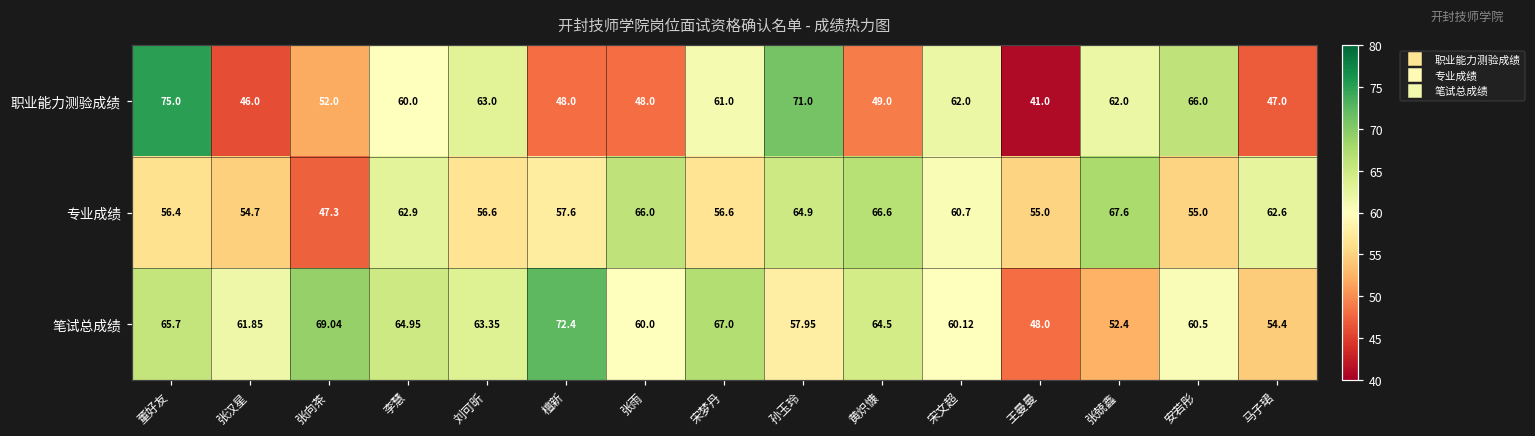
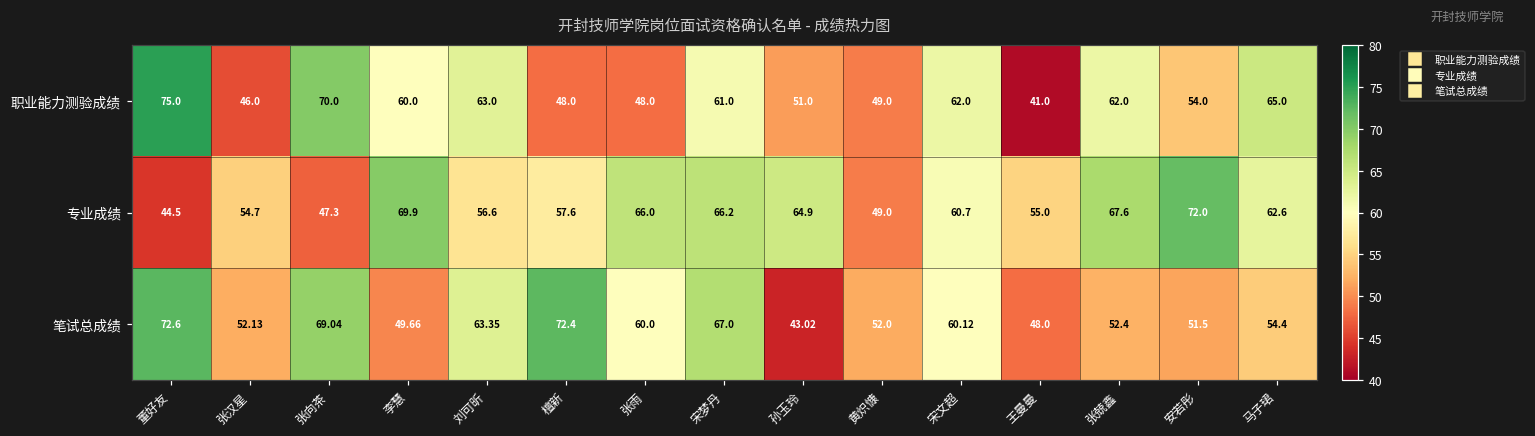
职业能力测验成绩, 张向茶: 52.0 -> 70.0
职业能力测验成绩, 孙玉玲: 71.0 -> 51.0
职业能力测验成绩, 安若彤: 66.0 -> 54.0
职业能力测验成绩, 马子珺: 47.0 -> 65.0
专业成绩, 董好友: 56.4 -> 44.5
专业成绩, 李慧: 62.9 -> 69.9
专业成绩, 宋梦丹: 56.6 -> 66.2
专业成绩, 黄炽慷: 66.6 -> 49.0
专业成绩, 安若彤: 55.0 -> 72.0
笔试总成绩, 董好友: 65.7 -> 72.6
笔试总成绩, 张汉星: 61.85 -> 52.13
笔试总成绩, 李慧: 64.95 -> 49.66
笔试总成绩, 孙玉玲: 57.95 -> 43.02
笔试总成绩, 黄炽慷: 64.5 -> 52.0
笔试总成绩, 安若彤: 60.5 -> 51.5
